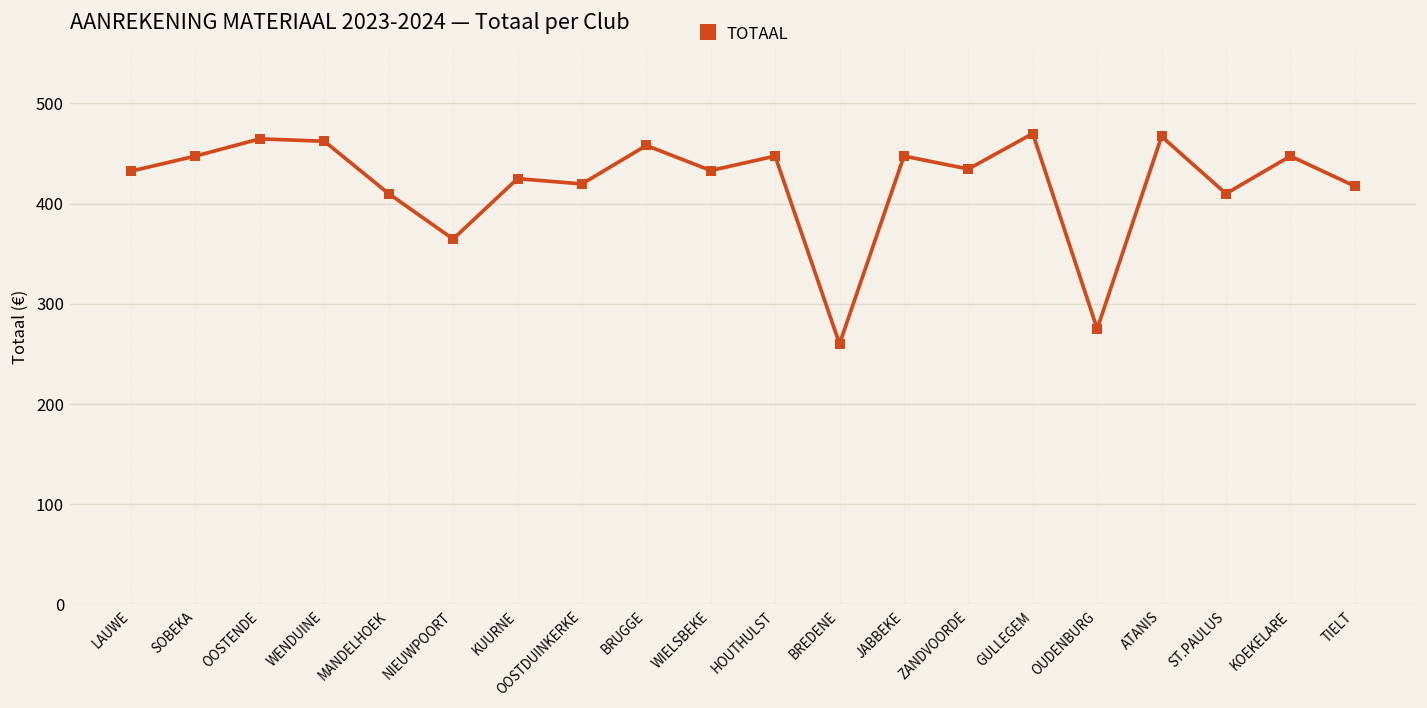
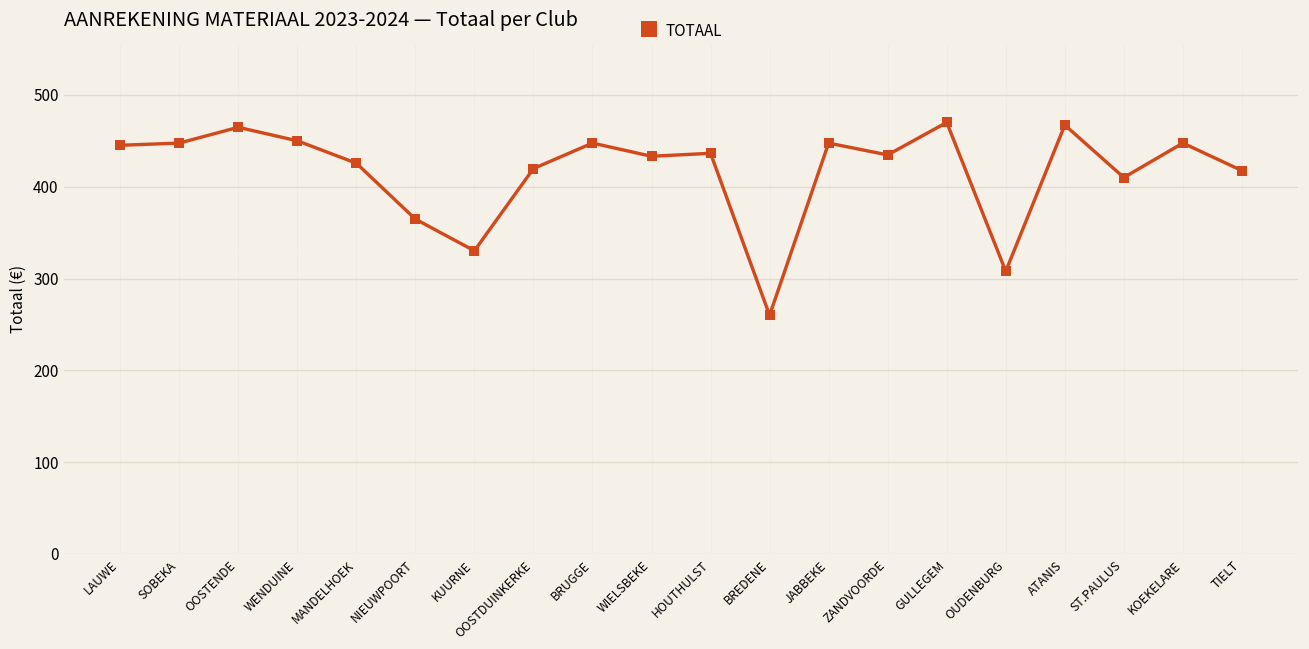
LAUWE: 430 -> 450
WENDUINE: 460 -> 450
MANDELHOEK: 410 -> 430
KUURNE: 430 -> 330
BRUGGE: 460 -> 450
HOUTHULST: 450 -> 440
OUDENBURG: 280 -> 310
